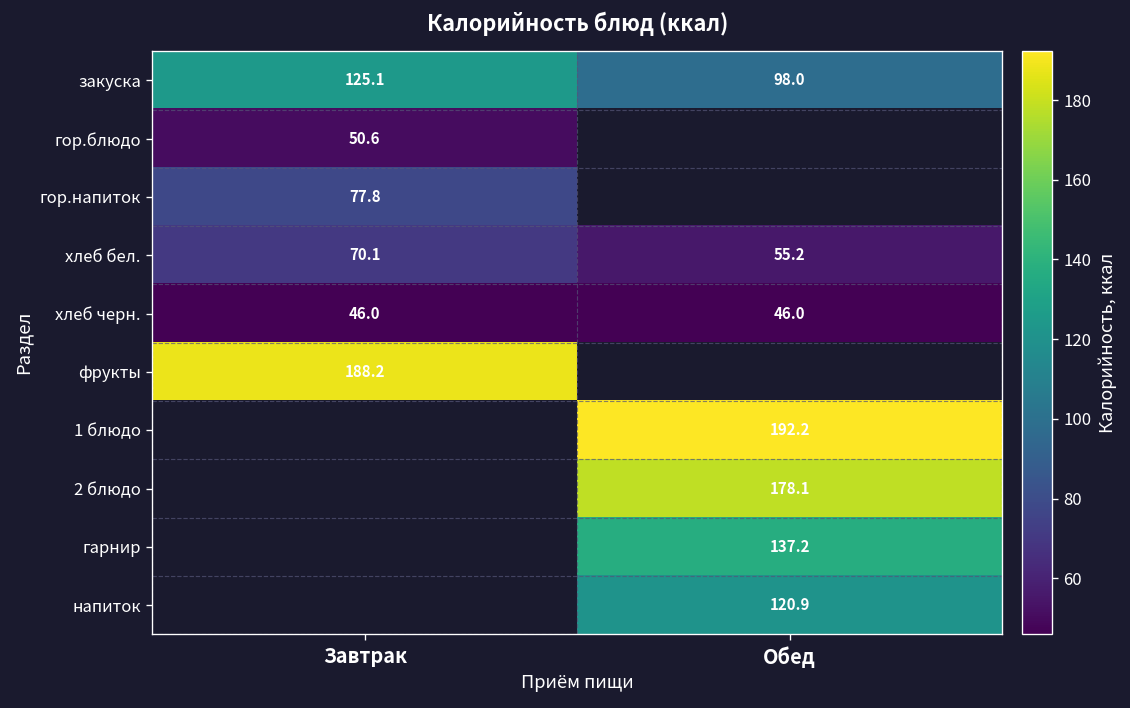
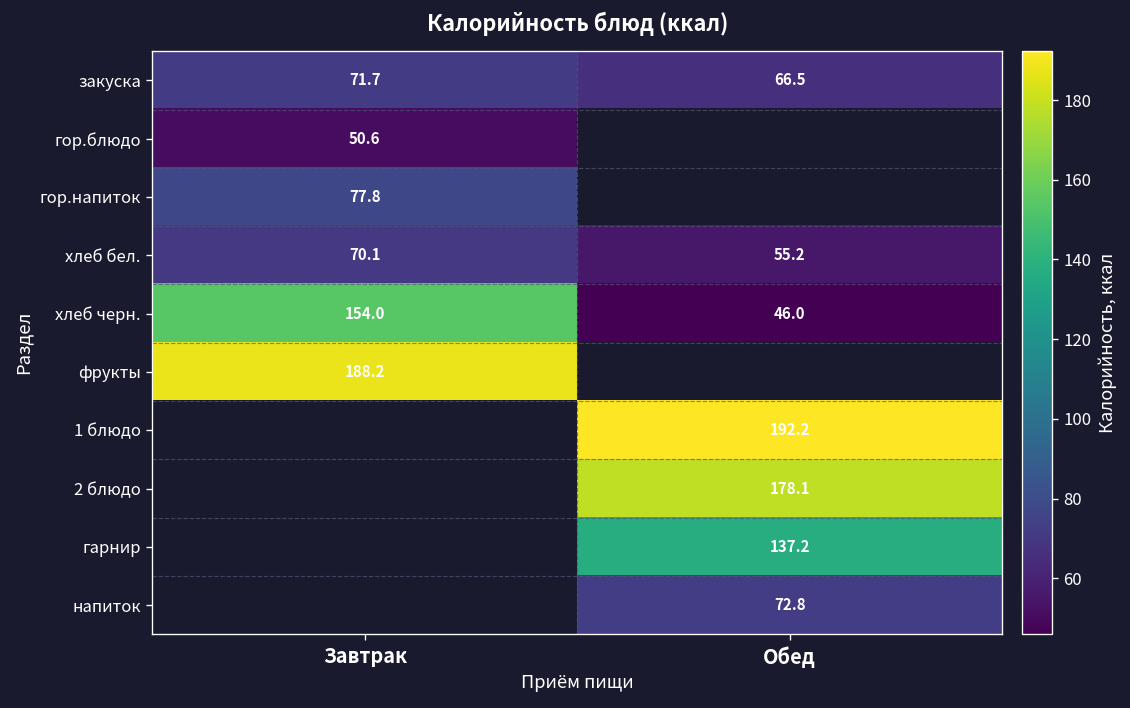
закуска, Завтрак: 125.1 -> 71.7
закуска, Обед: 98.0 -> 66.5
хлеб черн., Завтрак: 46.0 -> 154.0
напиток, Обед: 120.9 -> 72.8
